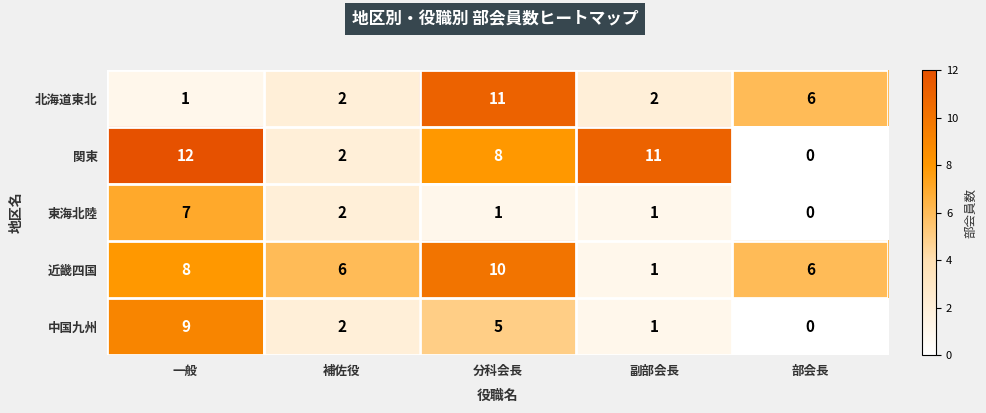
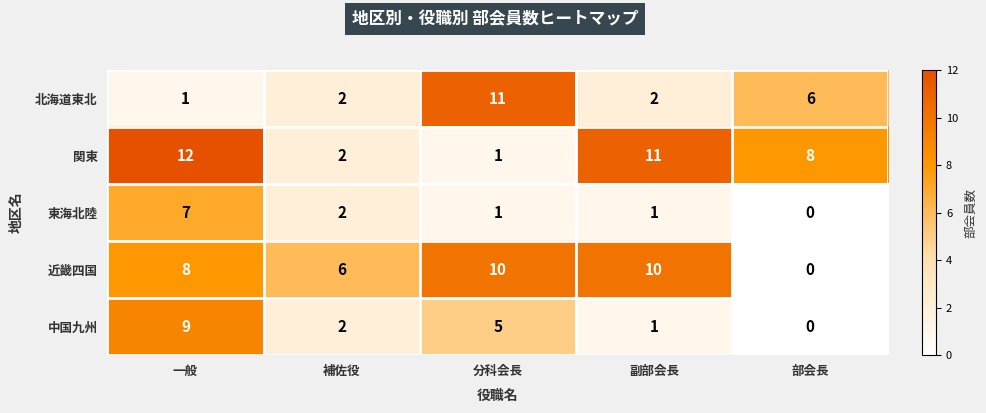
関東, 分科会長: 8 -> 1
関東, 部会長: 0 -> 8
近畿四国, 副部会長: 1 -> 10
近畿四国, 部会長: 6 -> 0
